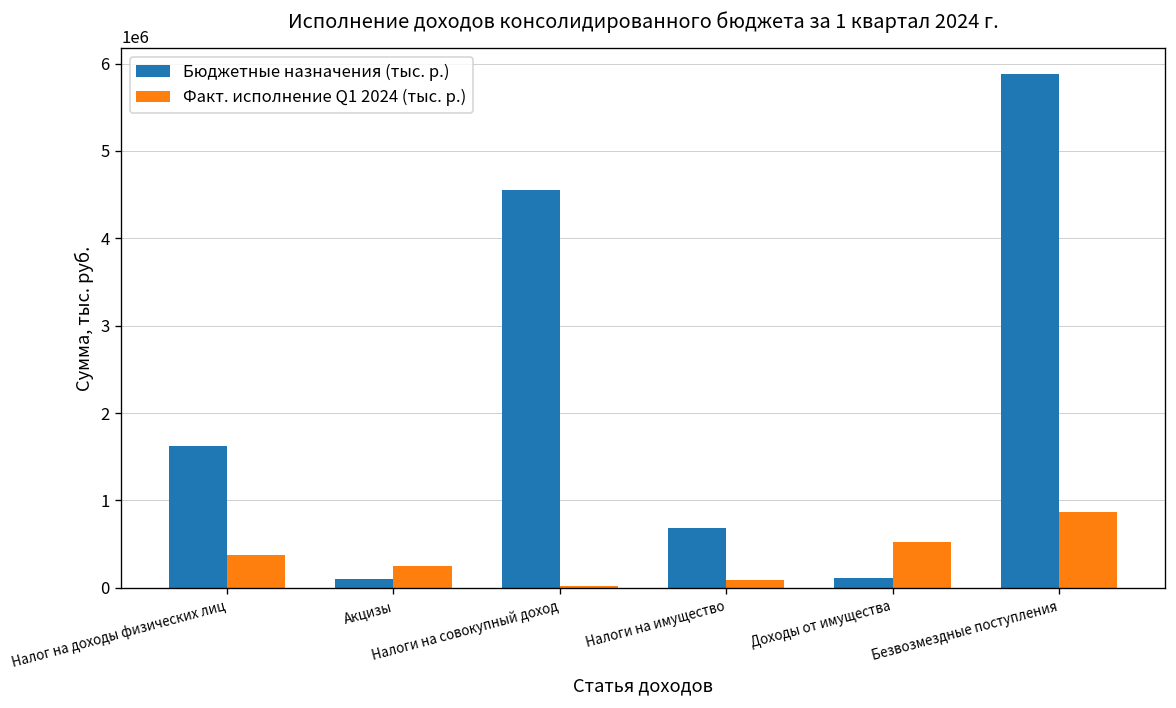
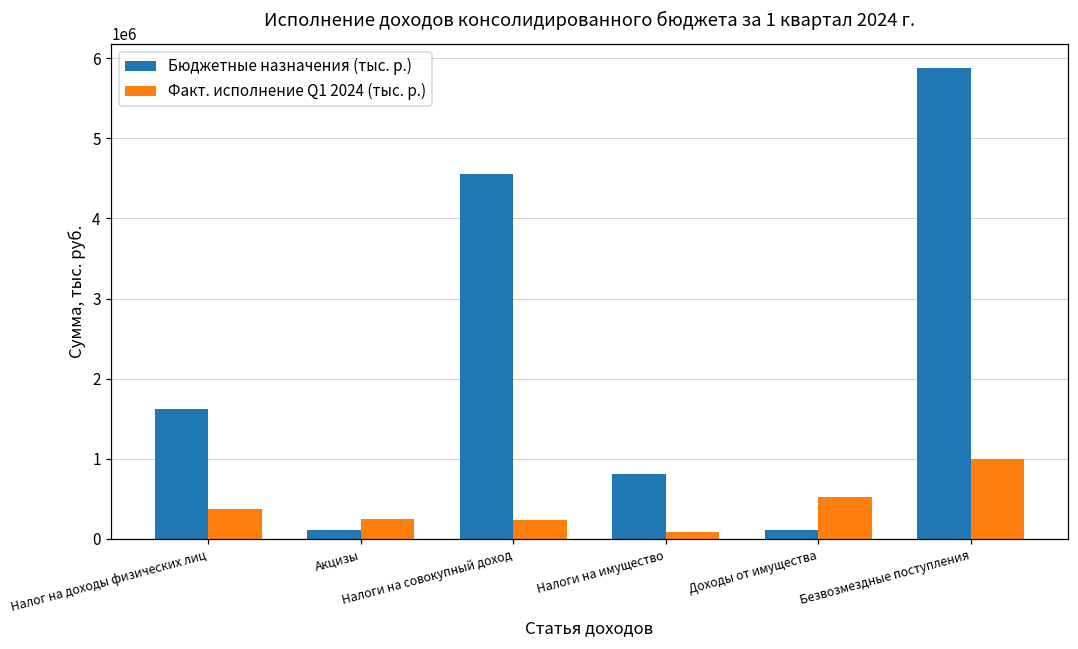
Факт. исполнение Q1 2024 (тыс. р.), Налоги на совокупный доход: 0 -> 200000
Бюджетные назначения (тыс. р.), Налоги на имущество: 700000 -> 800000
Факт. исполнение Q1 2024 (тыс. р.), Безвозмездные поступления: 900000 -> 1000000
